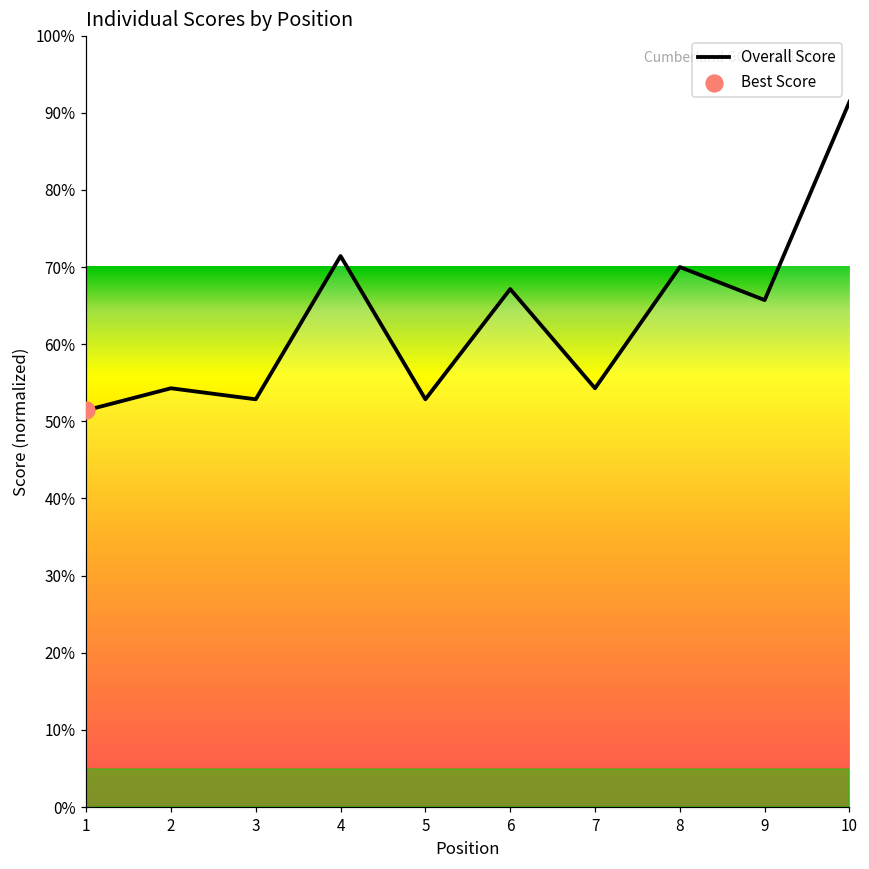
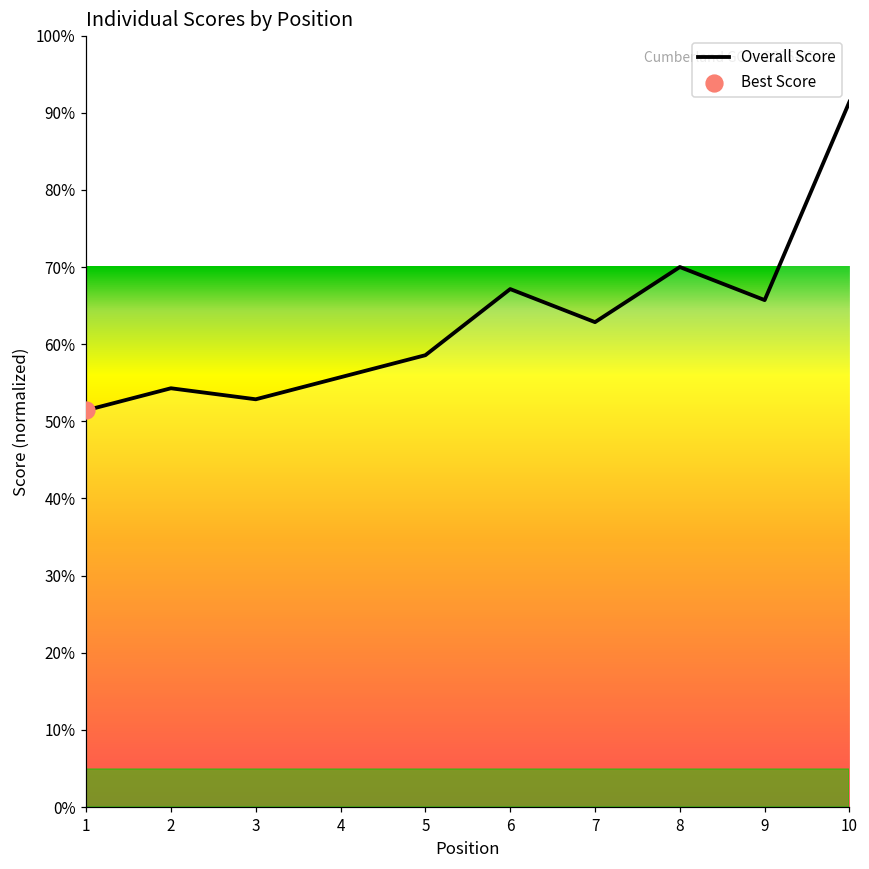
Overall Score, 4: 71% -> 56%
Overall Score, 5: 53% -> 59%
Overall Score, 7: 54% -> 63%
